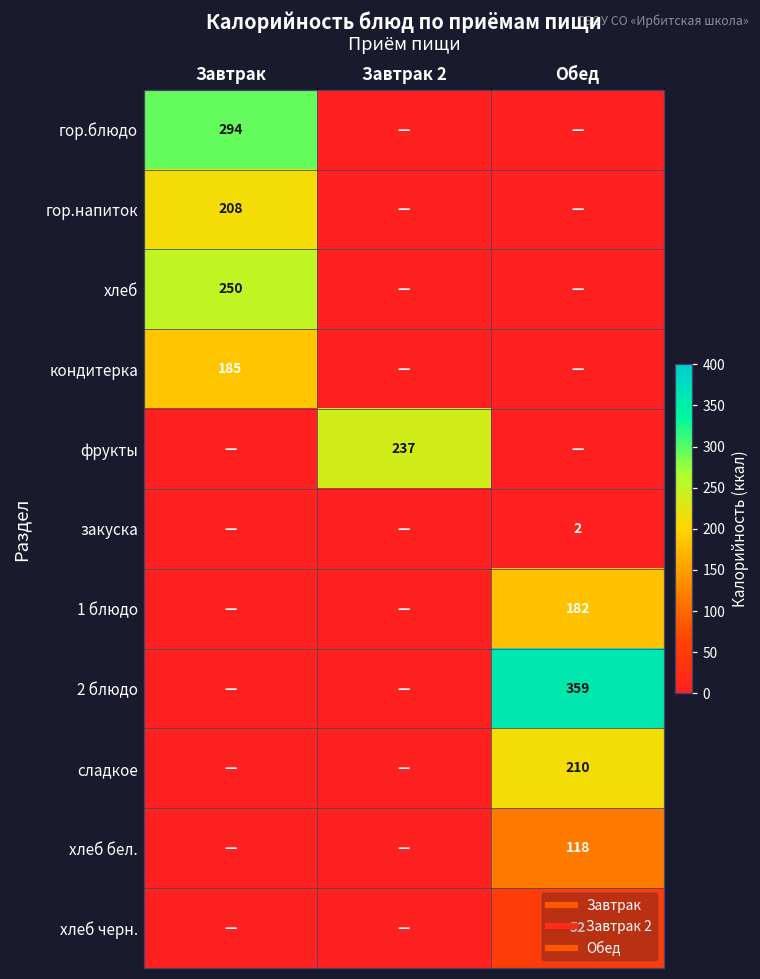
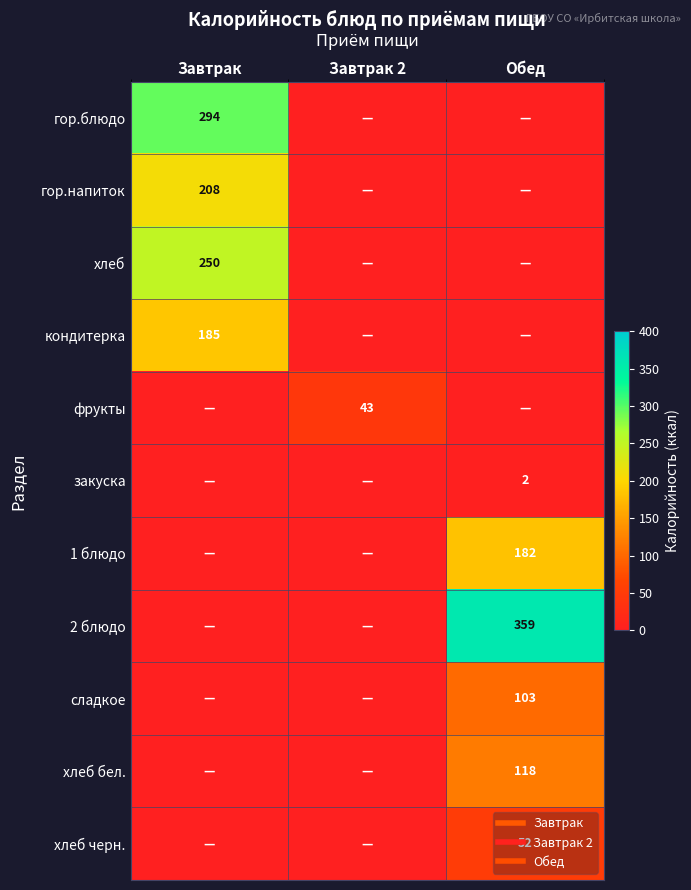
фрукты, Завтрак 2: 237 -> 43
сладкое, Обед: 210 -> 103
